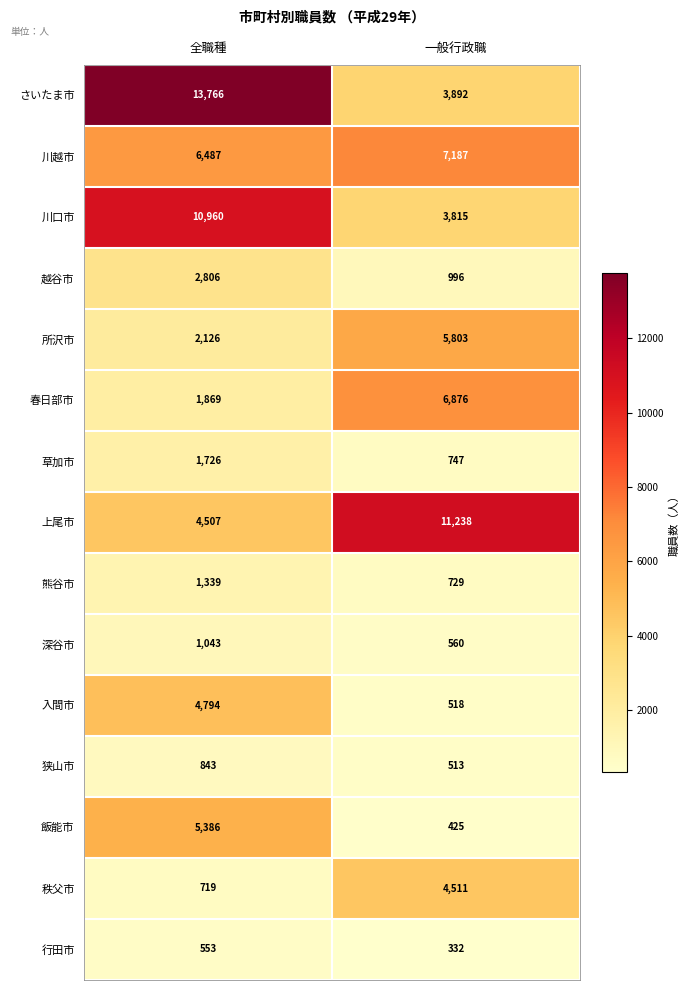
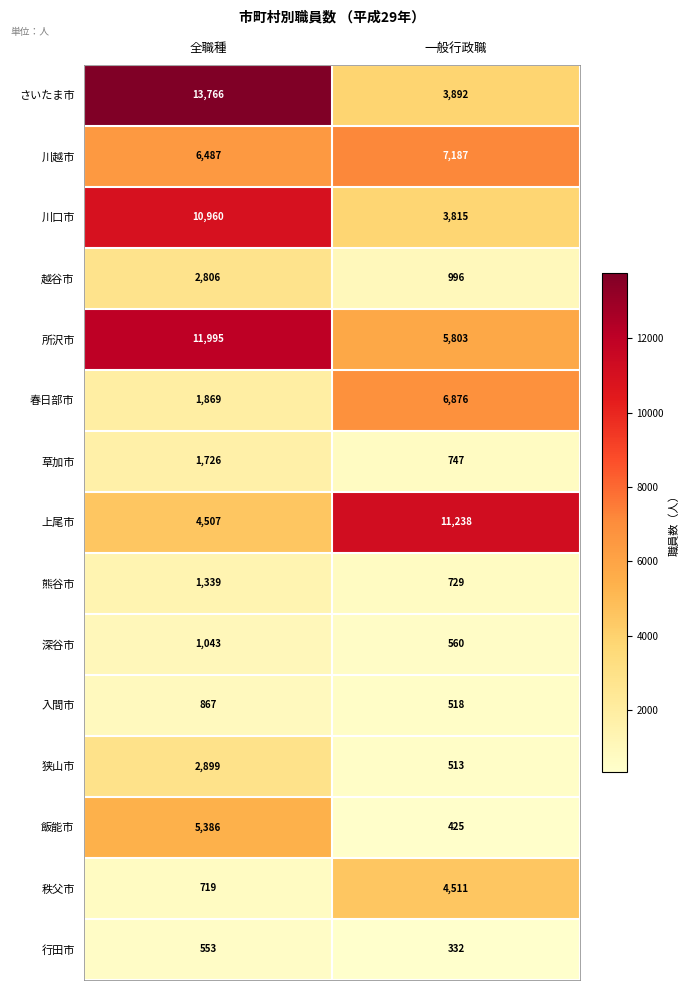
所沢市, 全職種: 2,126 -> 11,995
入間市, 全職種: 4,794 -> 867
狭山市, 全職種: 843 -> 2,899
